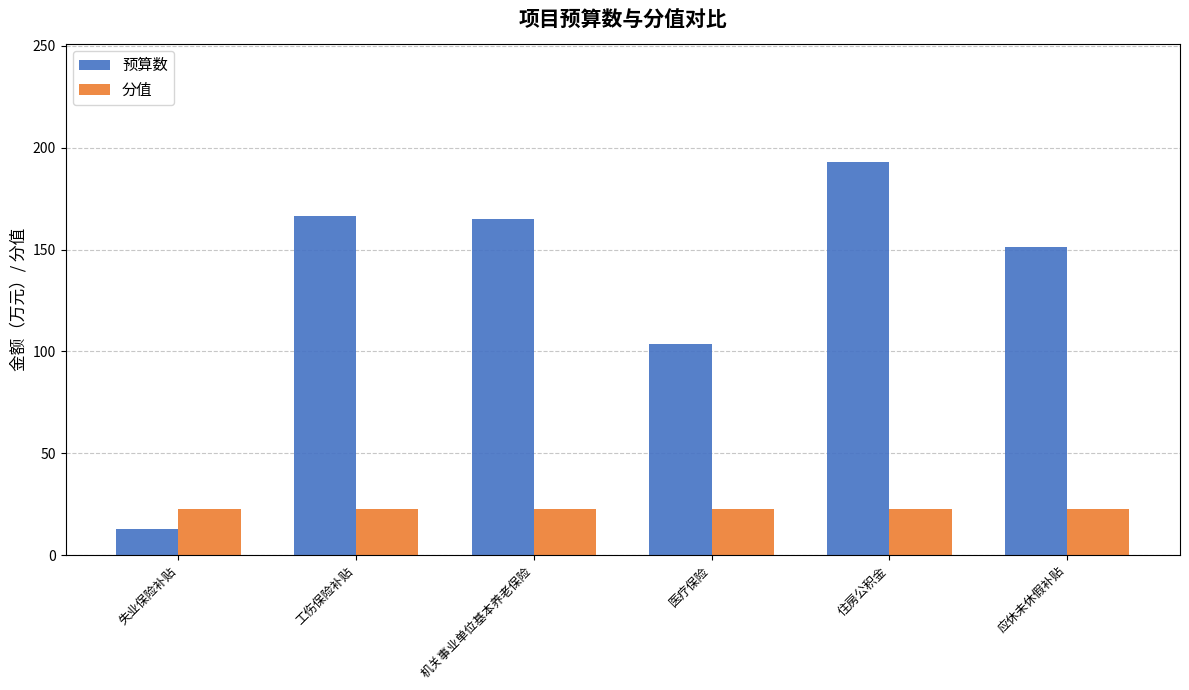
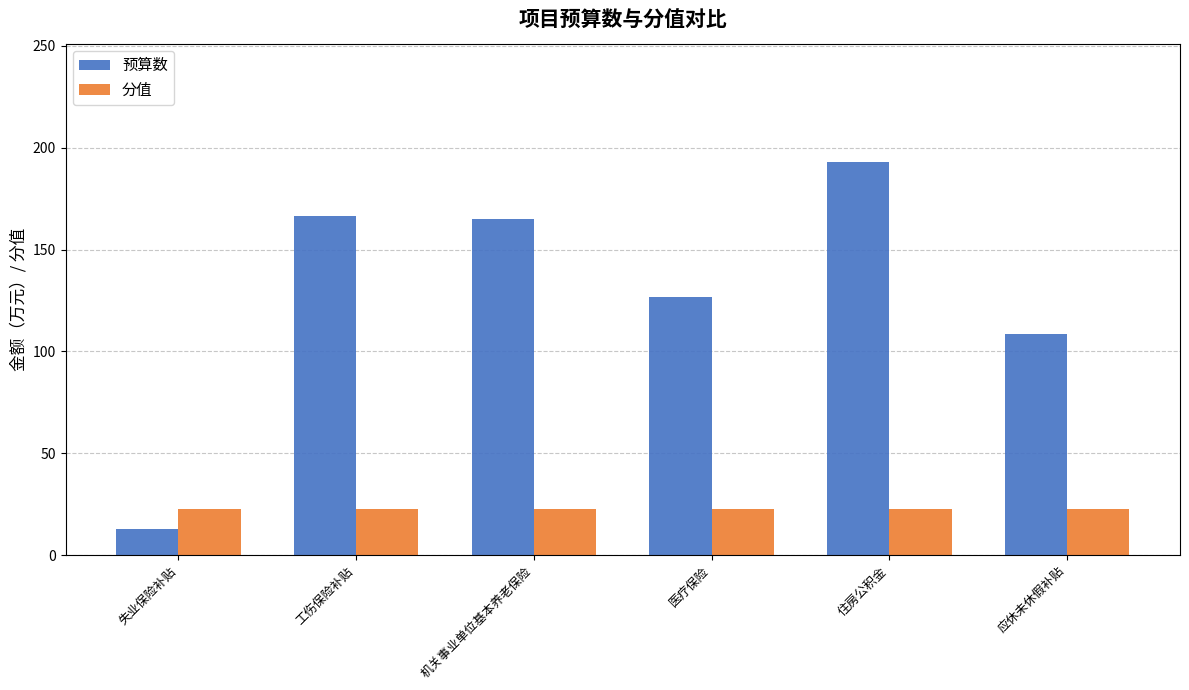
预算数, 医疗保险: 103 -> 126
预算数, 应休未休假补贴: 151 -> 109
